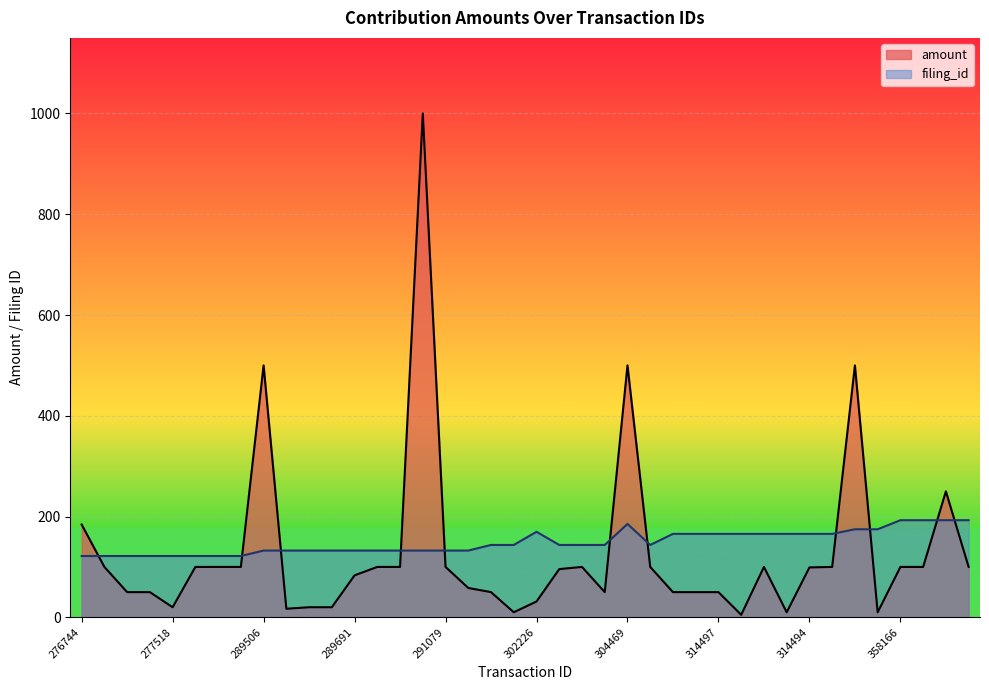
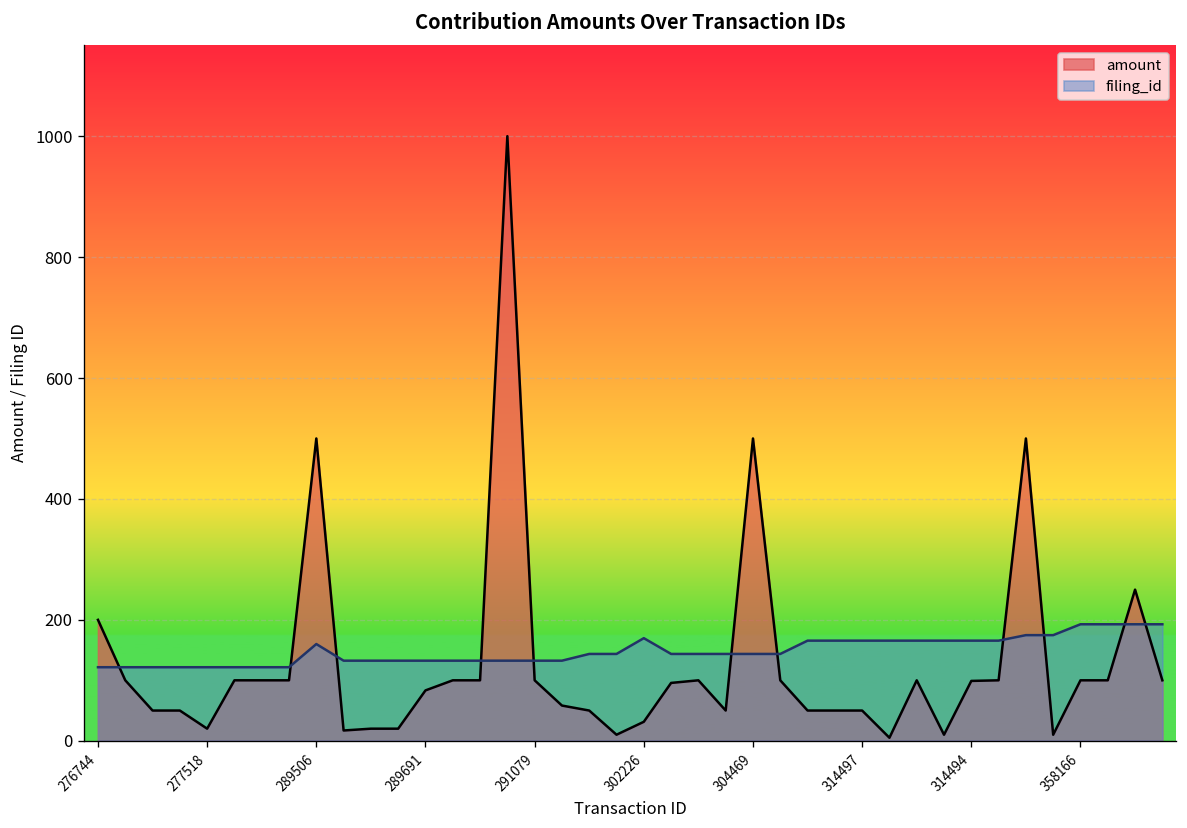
amount, 276744: 180 -> 200
filing_id, 289506: 130 -> 160
filing_id, 304469: 190 -> 140
